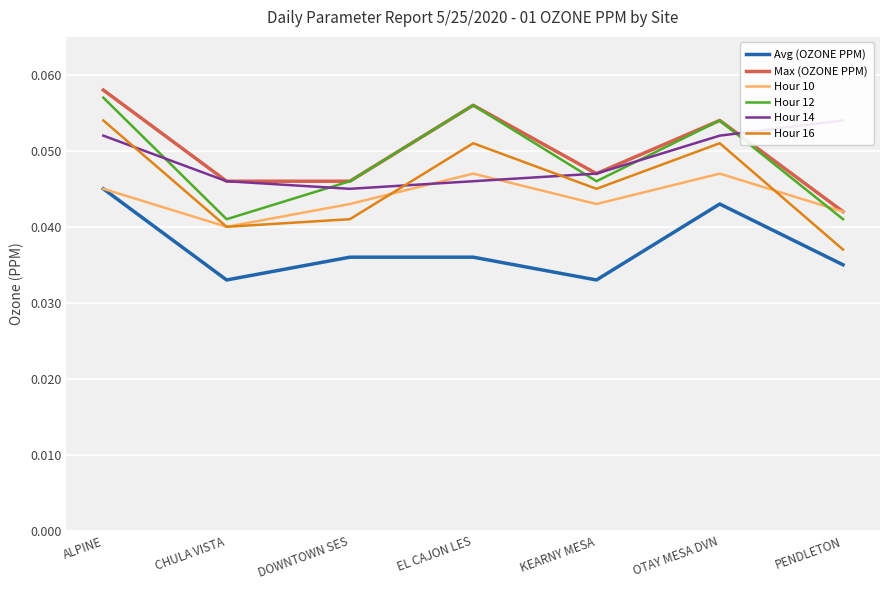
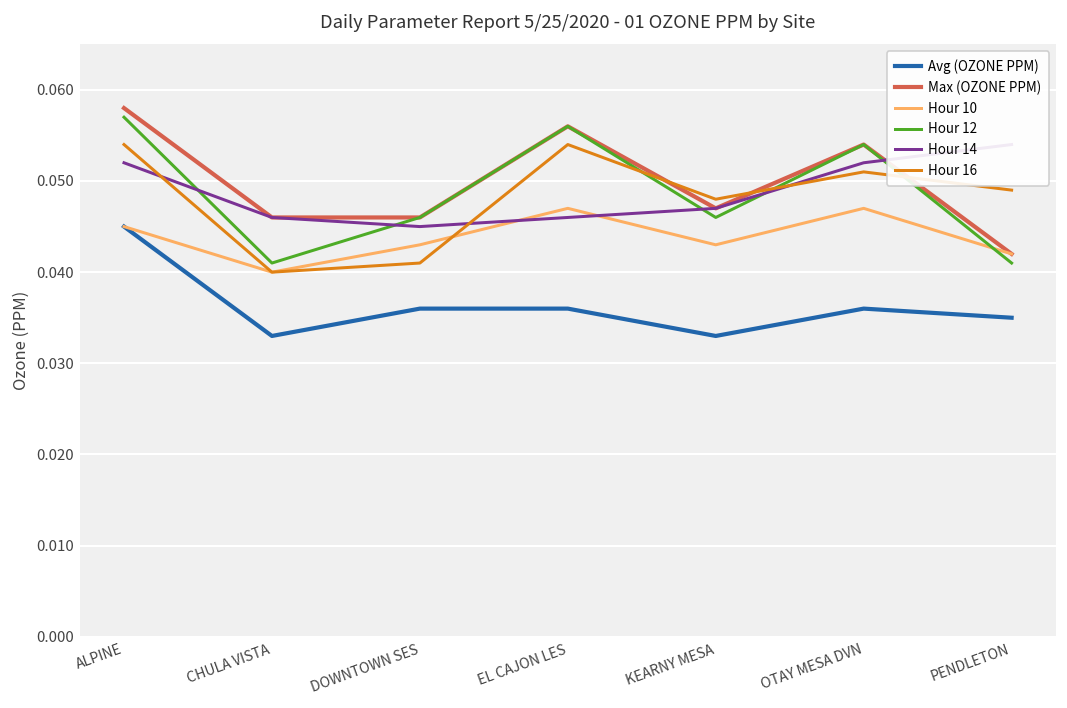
Hour 16, EL CAJON LES: 0.051 -> 0.054
Hour 16, KEARNY MESA: 0.045 -> 0.048
Avg (OZONE PPM), OTAY MESA DVN: 0.043 -> 0.036
Hour 16, PENDLETON: 0.037 -> 0.049
